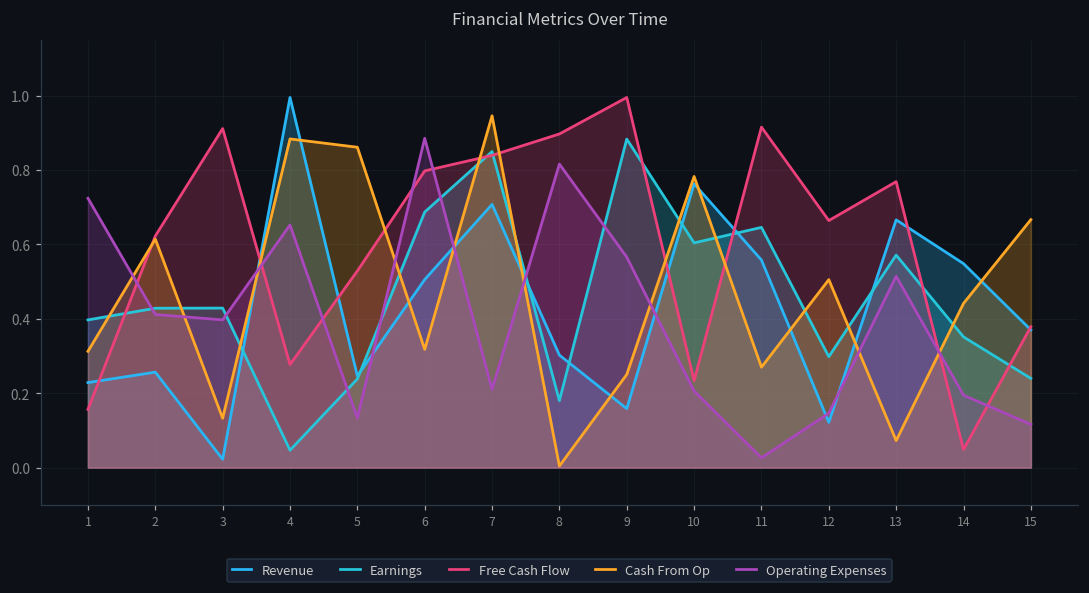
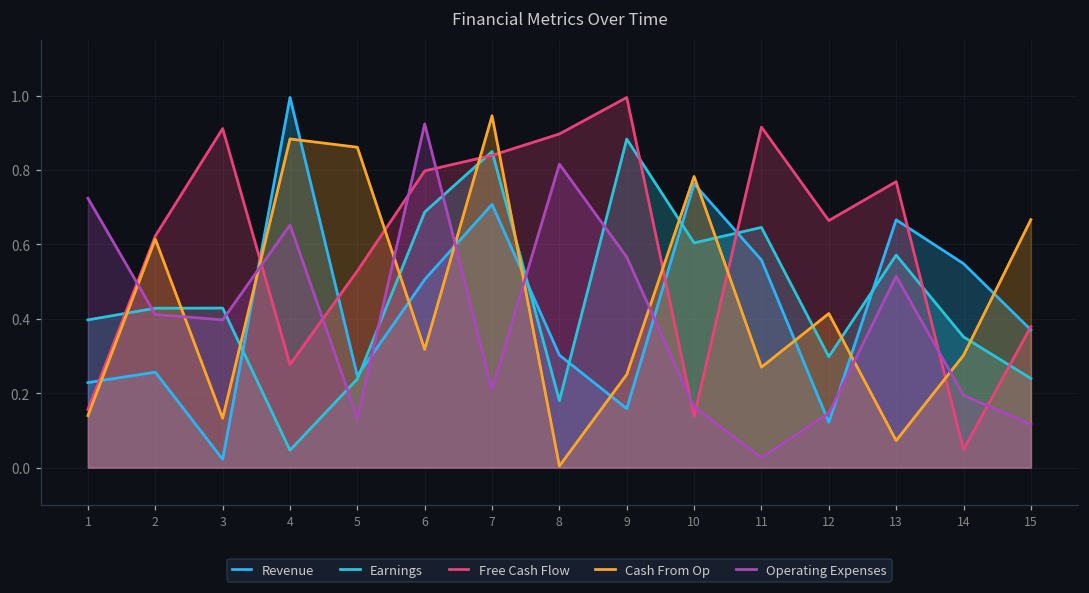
Cash From Op, 1: 0.31 -> 0.14
Operating Expenses, 6: 0.89 -> 0.92
Free Cash Flow, 10: 0.23 -> 0.14
Operating Expenses, 10: 0.21 -> 0.16
Cash From Op, 12: 0.51 -> 0.41
Cash From Op, 14: 0.44 -> 0.30
